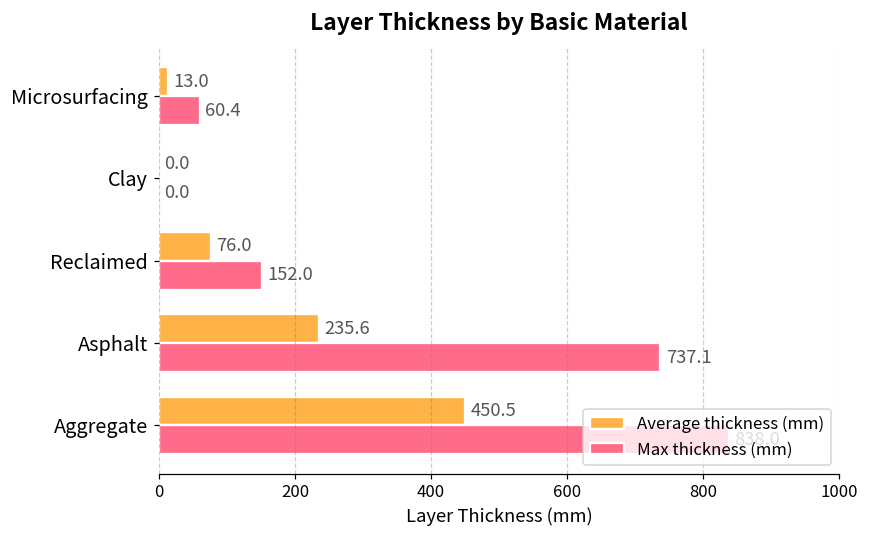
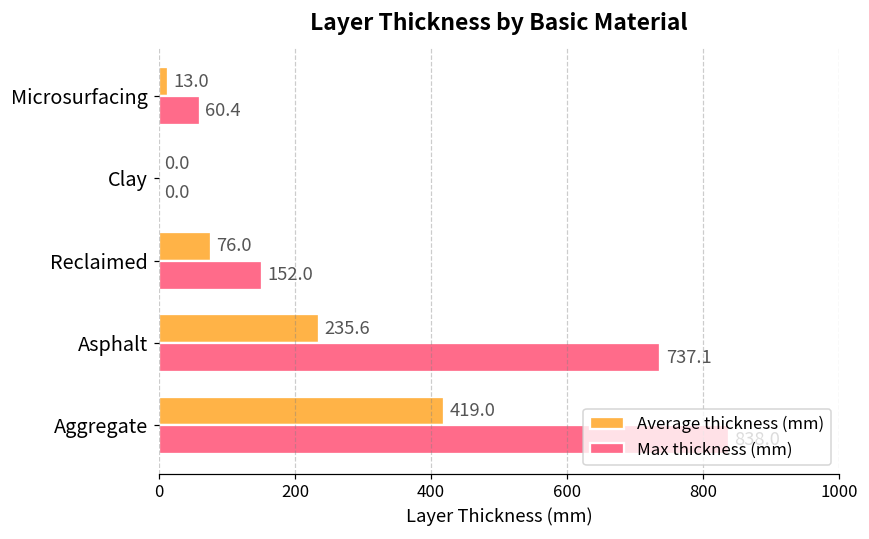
Average thickness (mm), Aggregate: 450.5 -> 419.0
